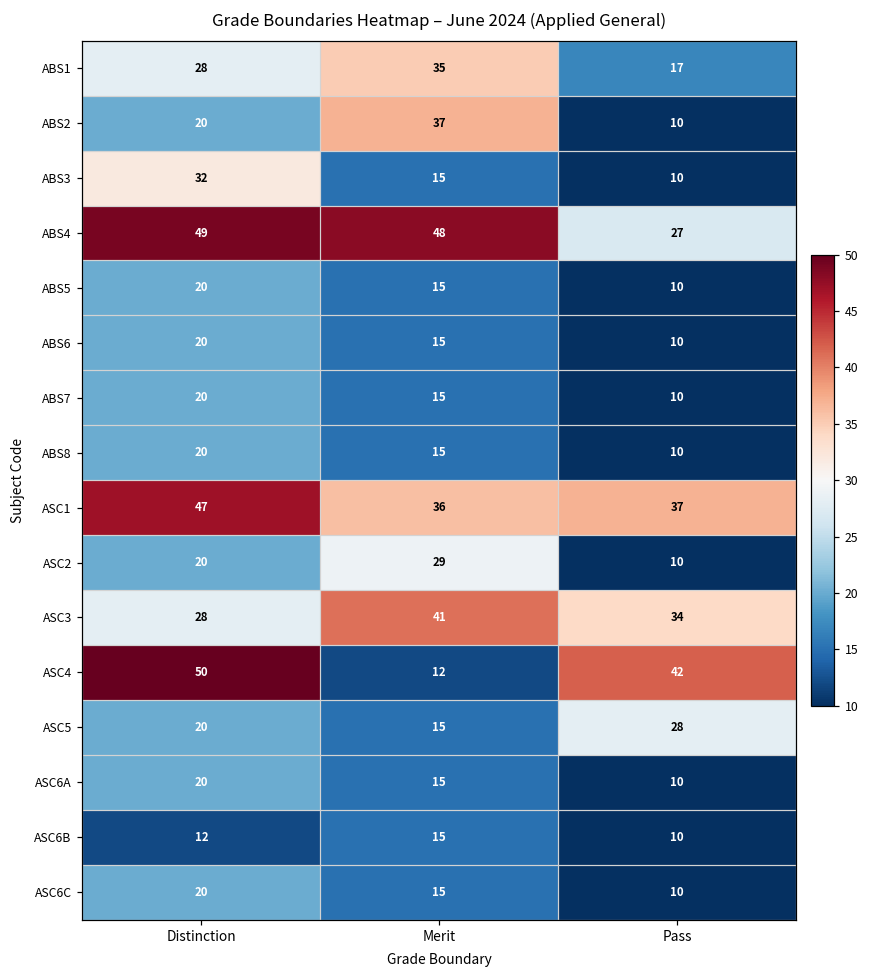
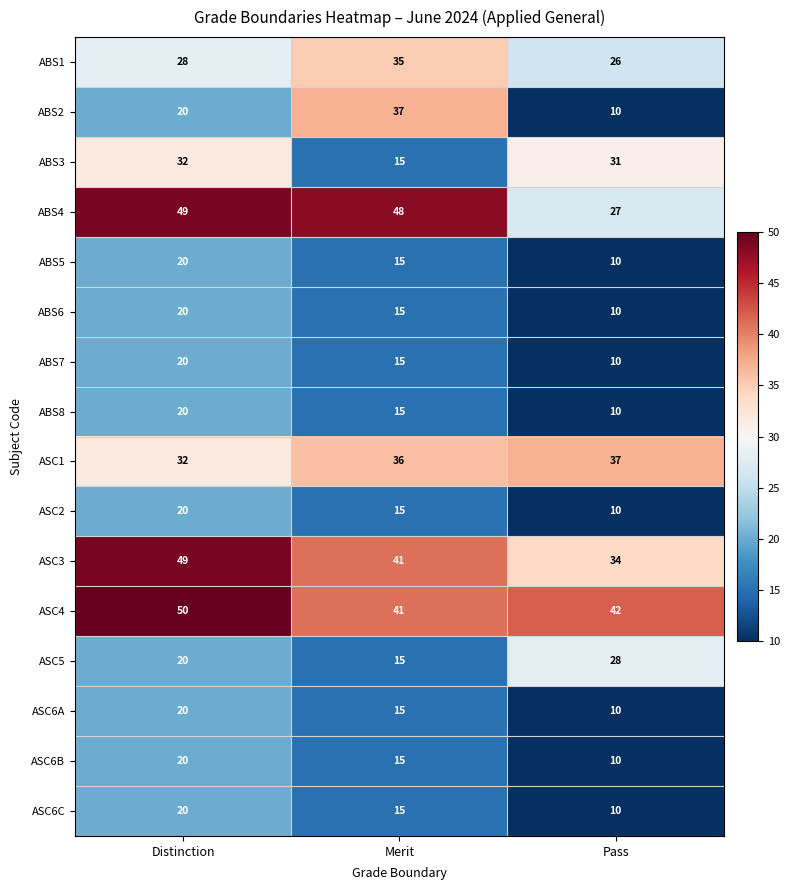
ABS1, Pass: 17 -> 26
ABS3, Pass: 10 -> 31
ASC1, Distinction: 47 -> 32
ASC2, Merit: 29 -> 15
ASC3, Distinction: 28 -> 49
ASC4, Merit: 12 -> 41
ASC6B, Distinction: 12 -> 20
